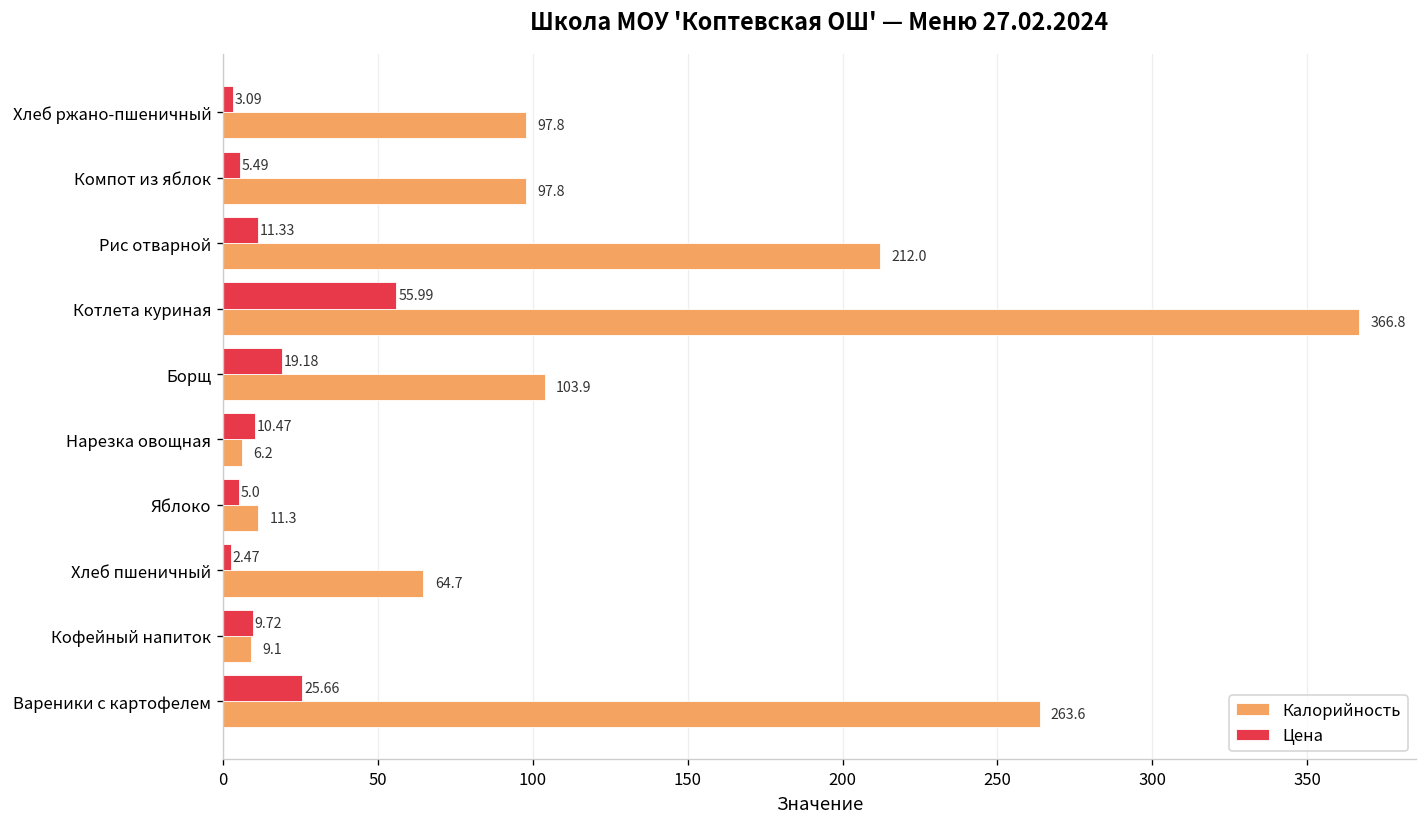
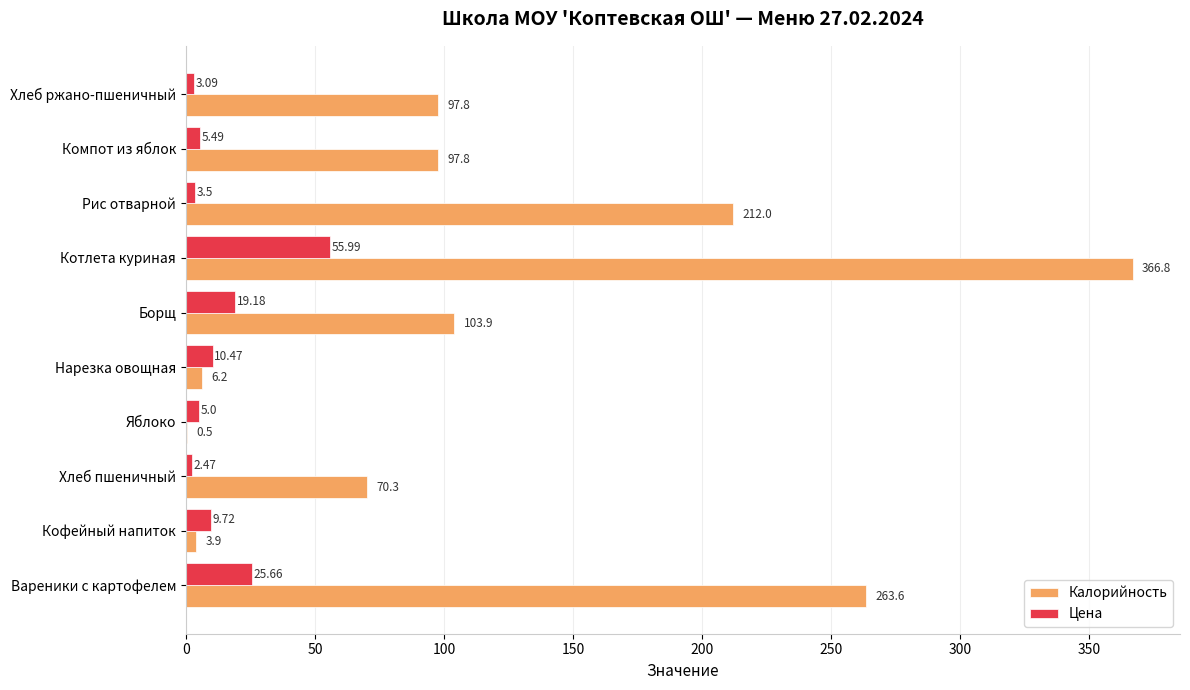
Цена, Рис отварной: 11.33 -> 3.5
Калорийность, Яблоко: 11.3 -> 0.5
Калорийность, Хлеб пшеничный: 64.7 -> 70.3
Калорийность, Кофейный напиток: 9.1 -> 3.9
